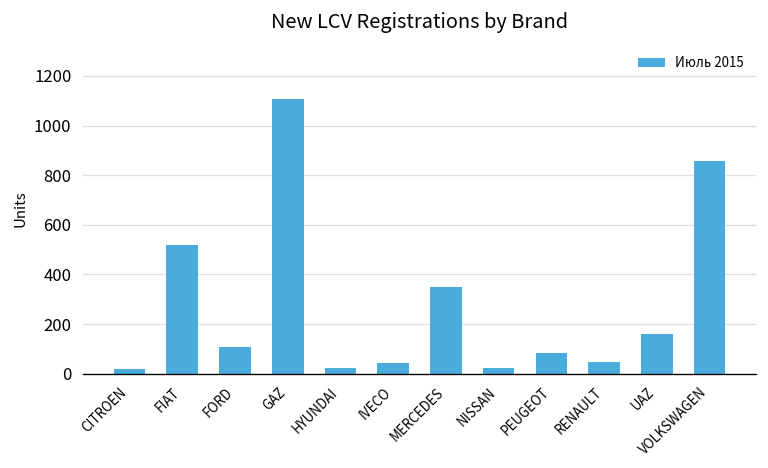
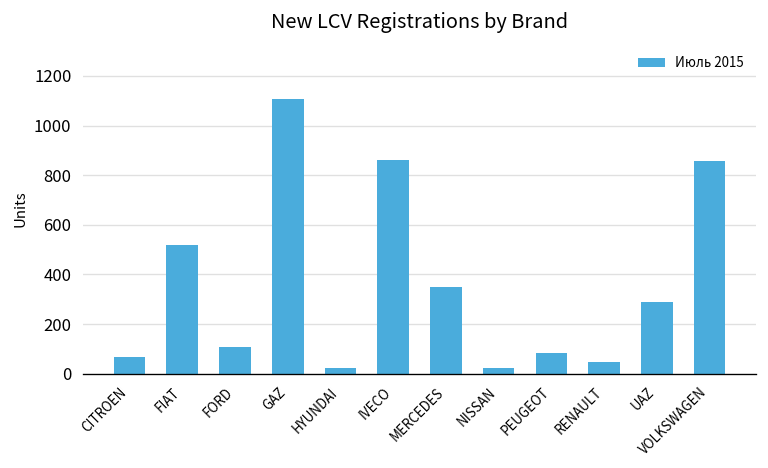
CITROEN: 20 -> 70
IVECO: 40 -> 860
UAZ: 160 -> 290
